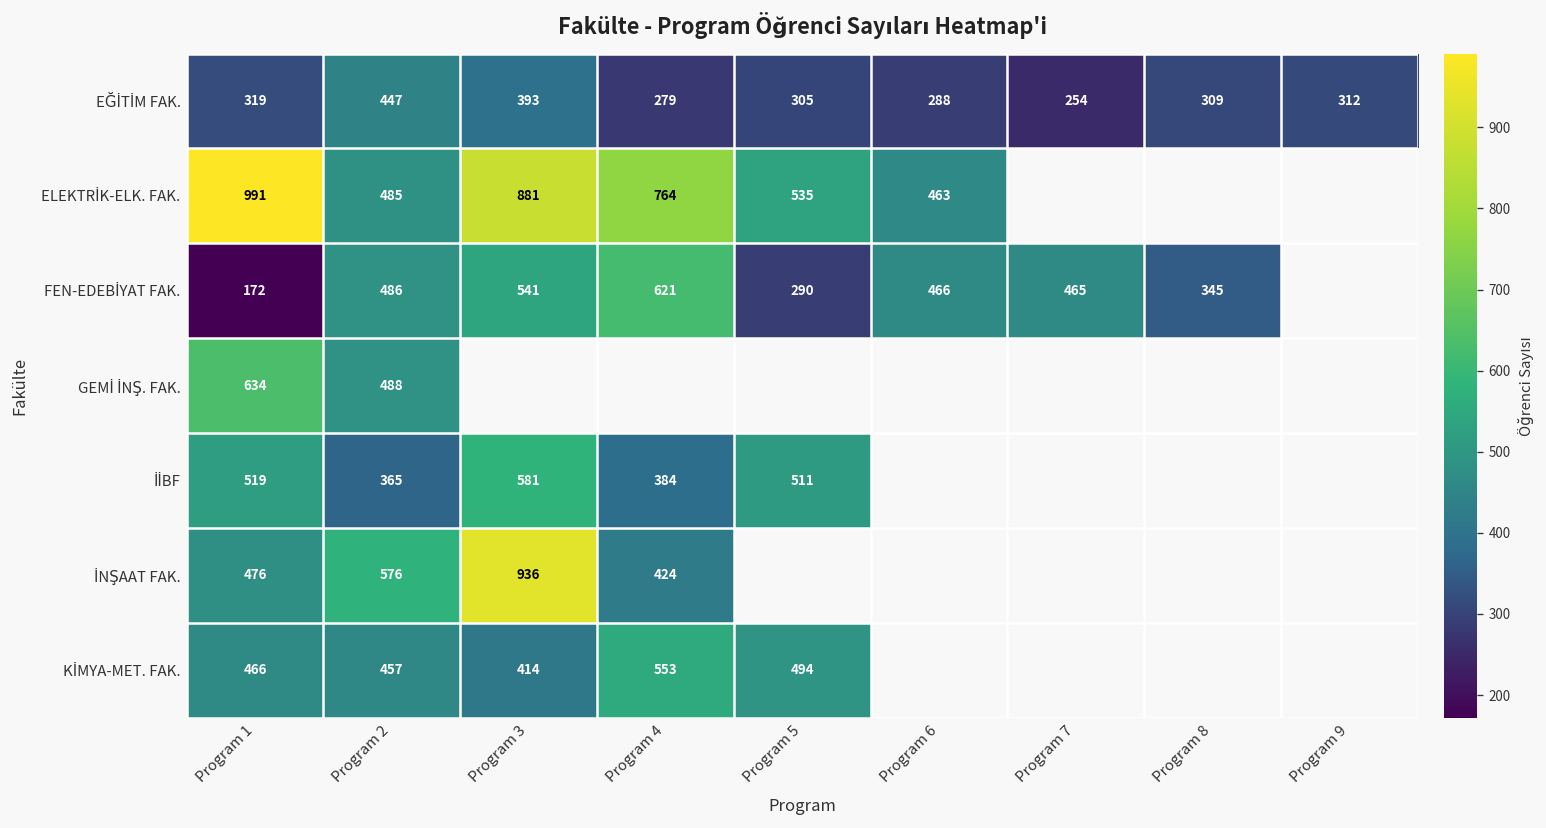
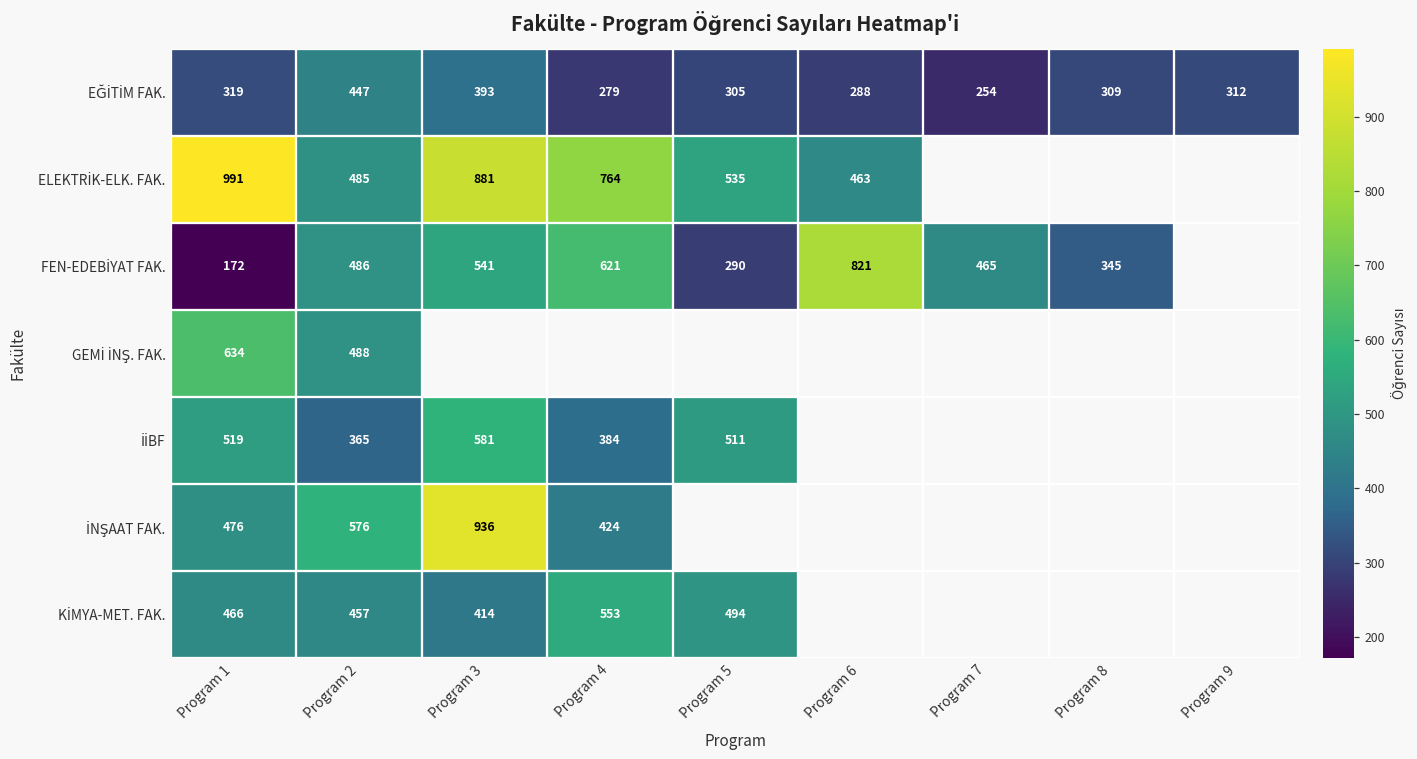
FEN-EDEBİYAT FAK., Program 6: 466 -> 821
